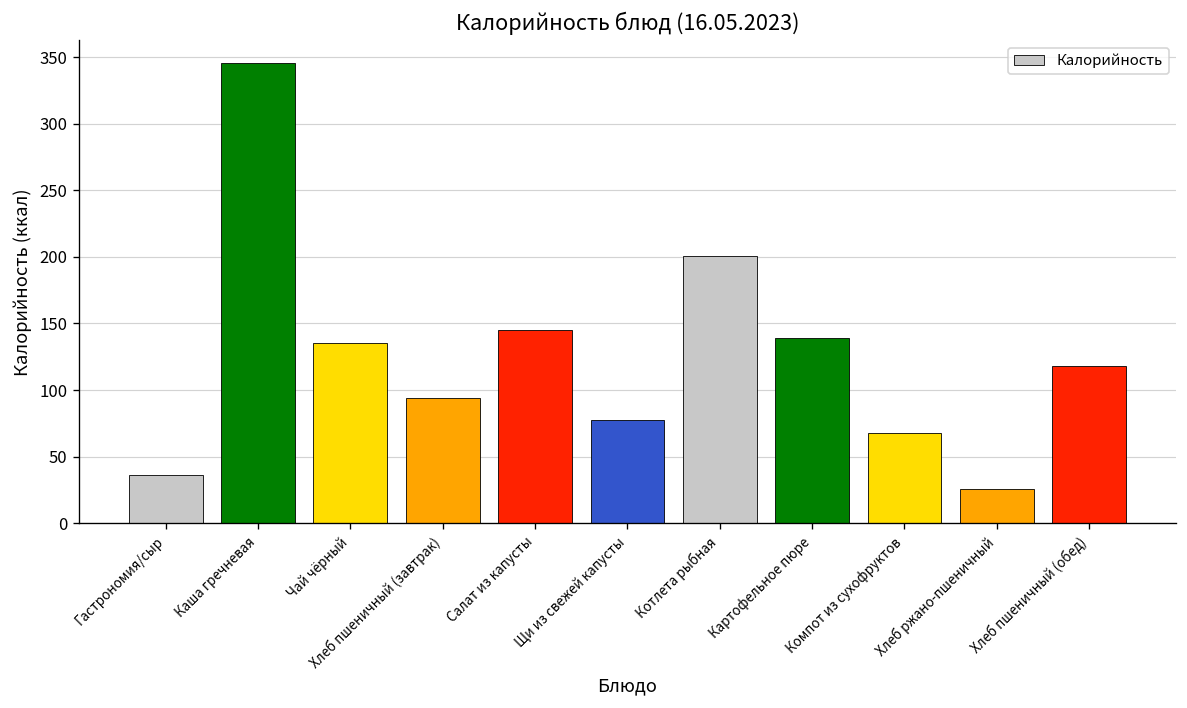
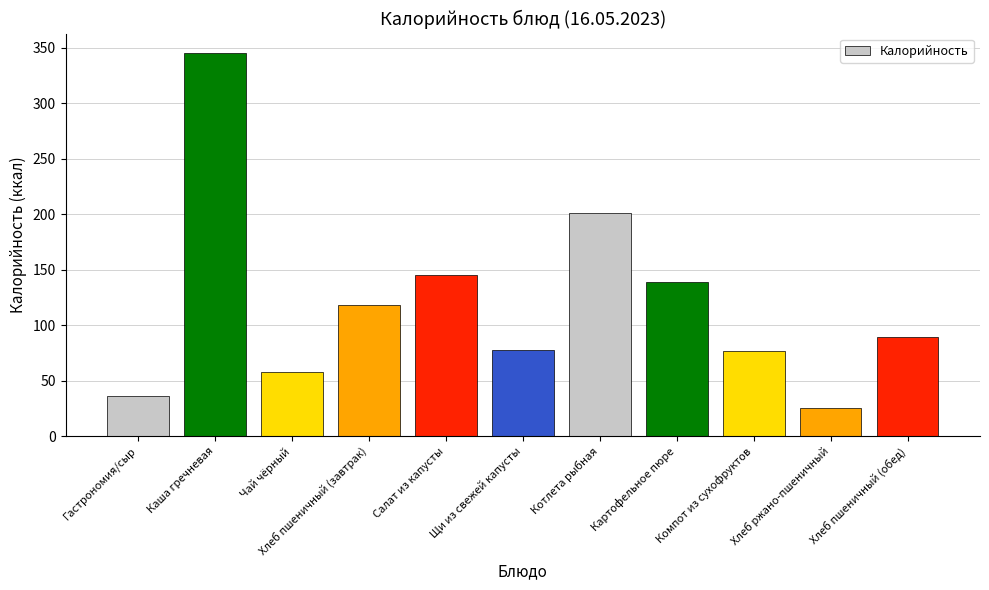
Чай чёрный: 136 -> 58
Хлеб пшеничный (завтрак): 94 -> 118
Компот из сухофруктов: 68 -> 77
Хлеб пшеничный (обед): 118 -> 90
